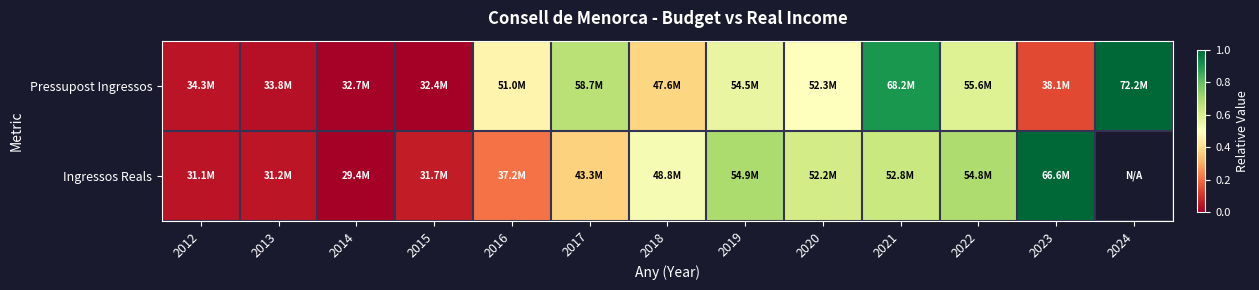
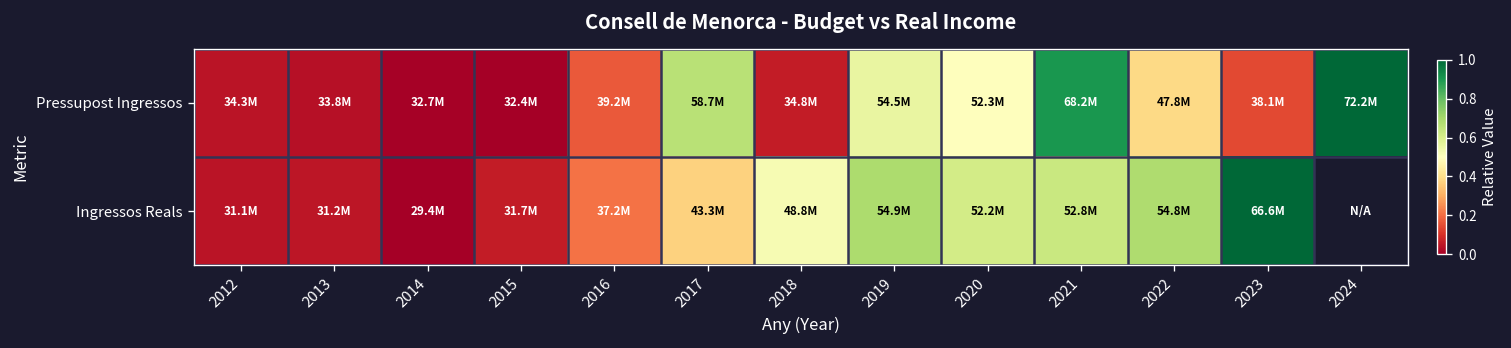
Pressupost Ingressos, 2016: 51.0M -> 39.2M
Pressupost Ingressos, 2018: 47.6M -> 34.8M
Pressupost Ingressos, 2022: 55.6M -> 47.8M
